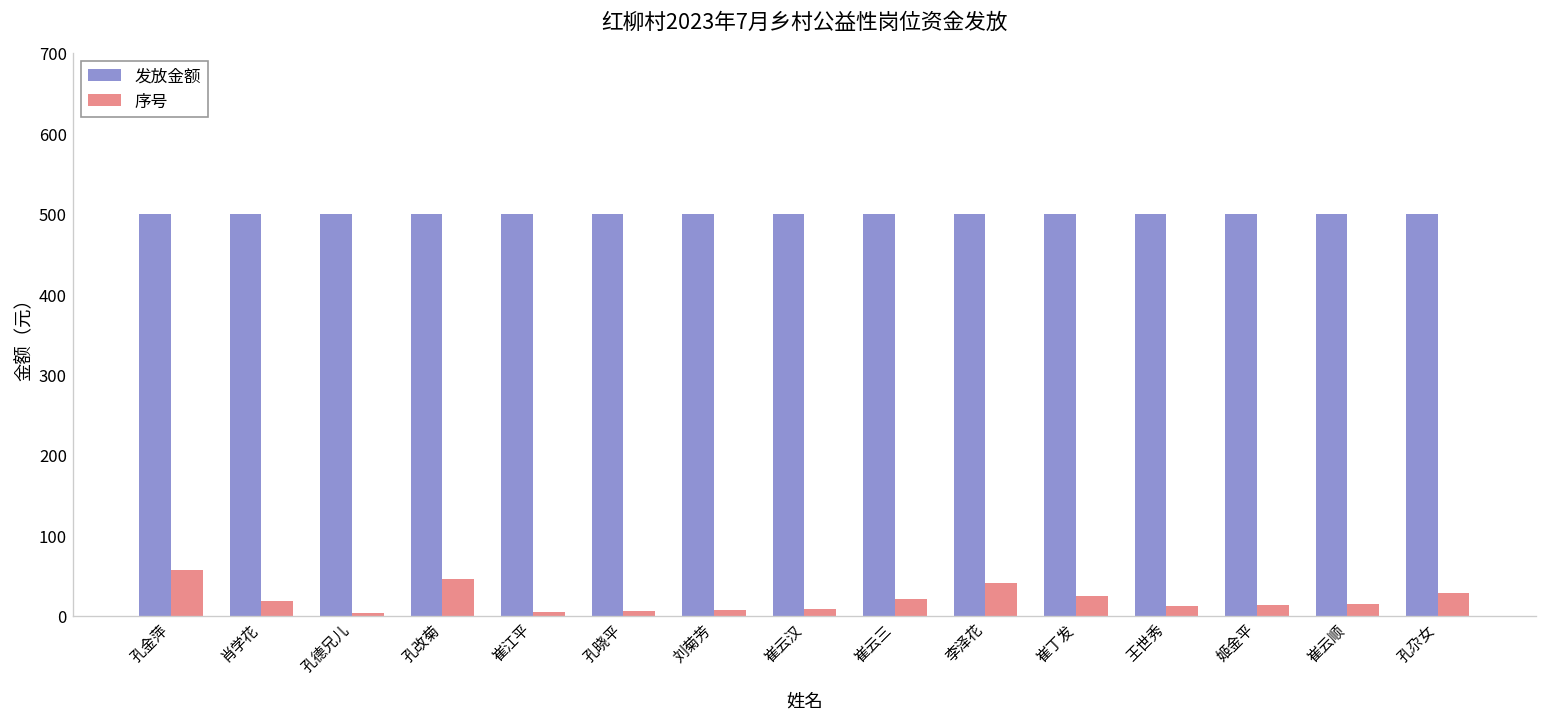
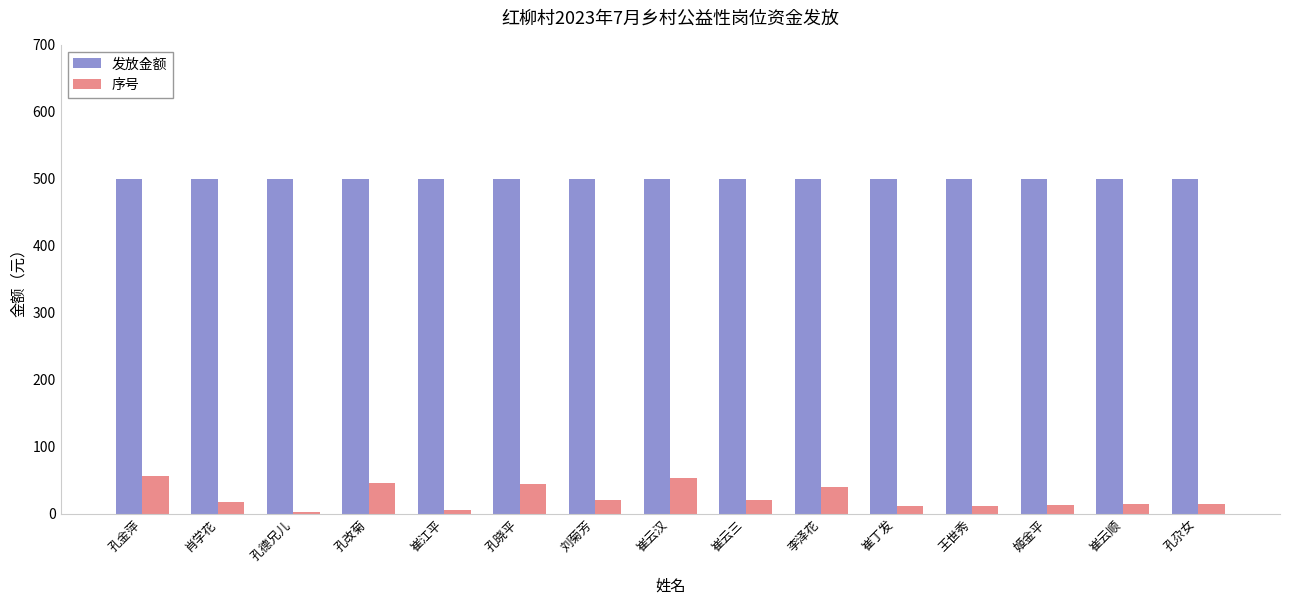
序号, 孔晓平: 10 -> 40
序号, 刘菊芳: 10 -> 20
序号, 崔云汉: 10 -> 50
序号, 崔丁发: 20 -> 10
序号, 孔尕女: 30 -> 20
